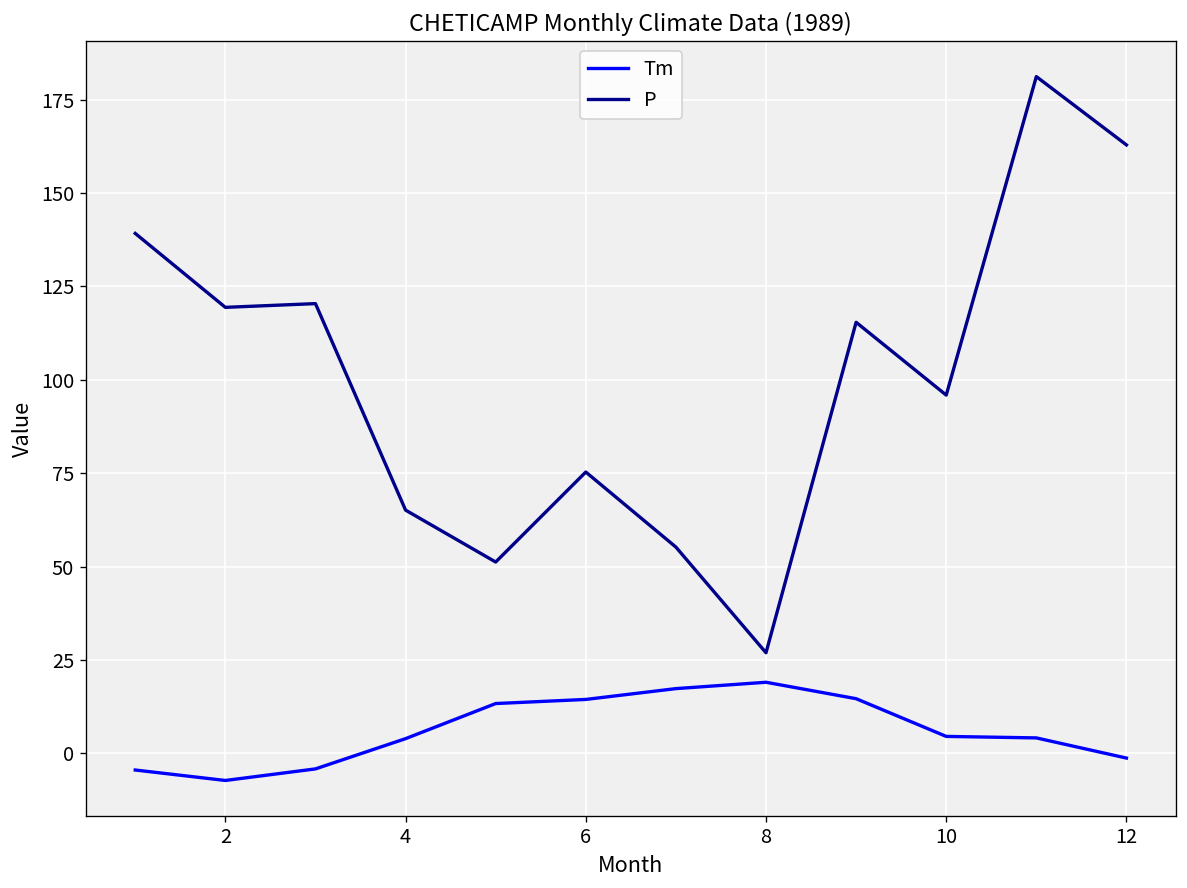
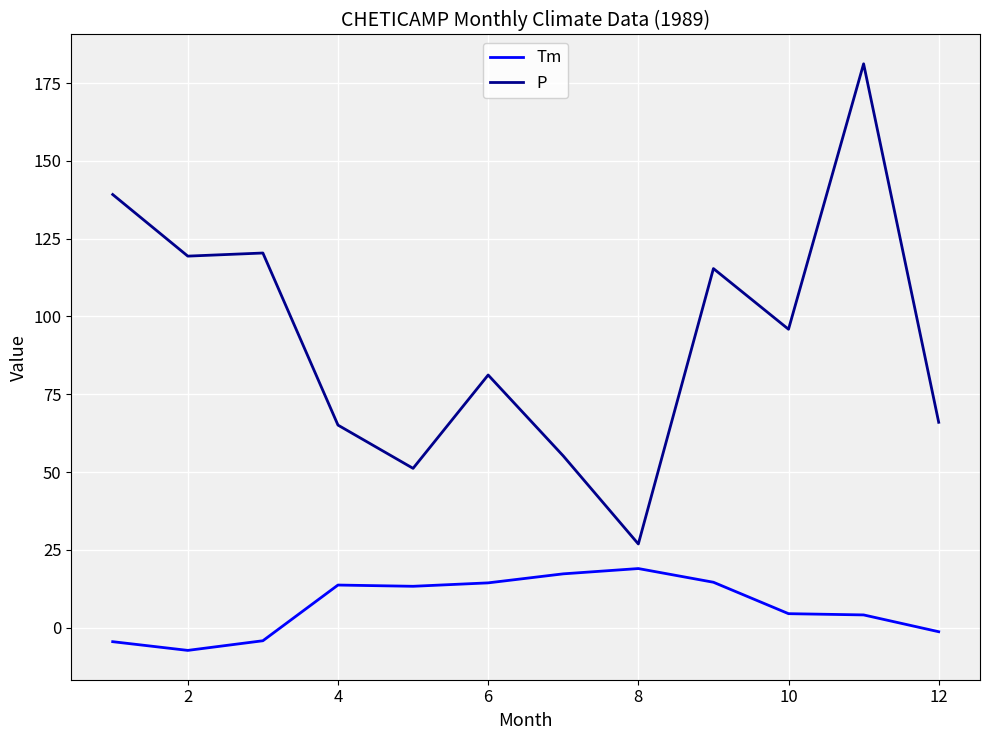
Tm, 4: 4 -> 14
P, 6: 75 -> 81
P, 12: 163 -> 66
